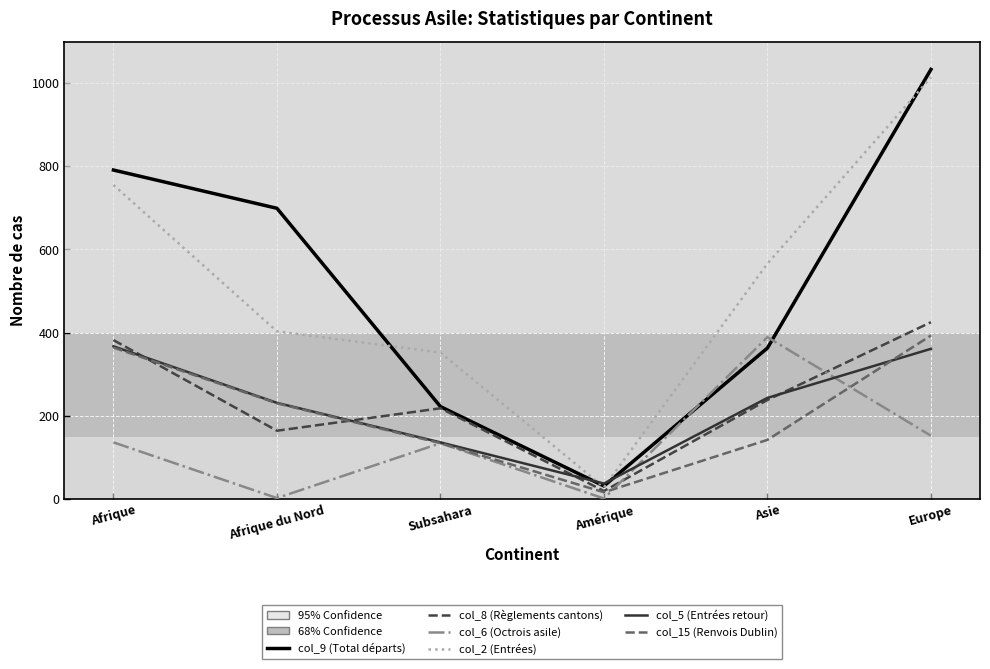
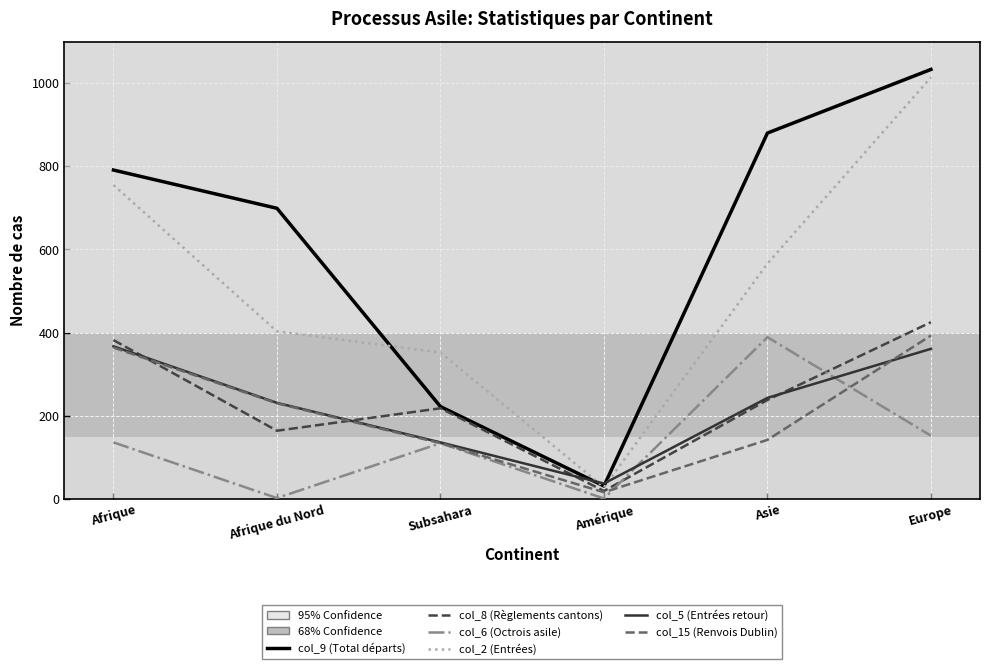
col_9 (Total départs), Asie: 360 -> 880
